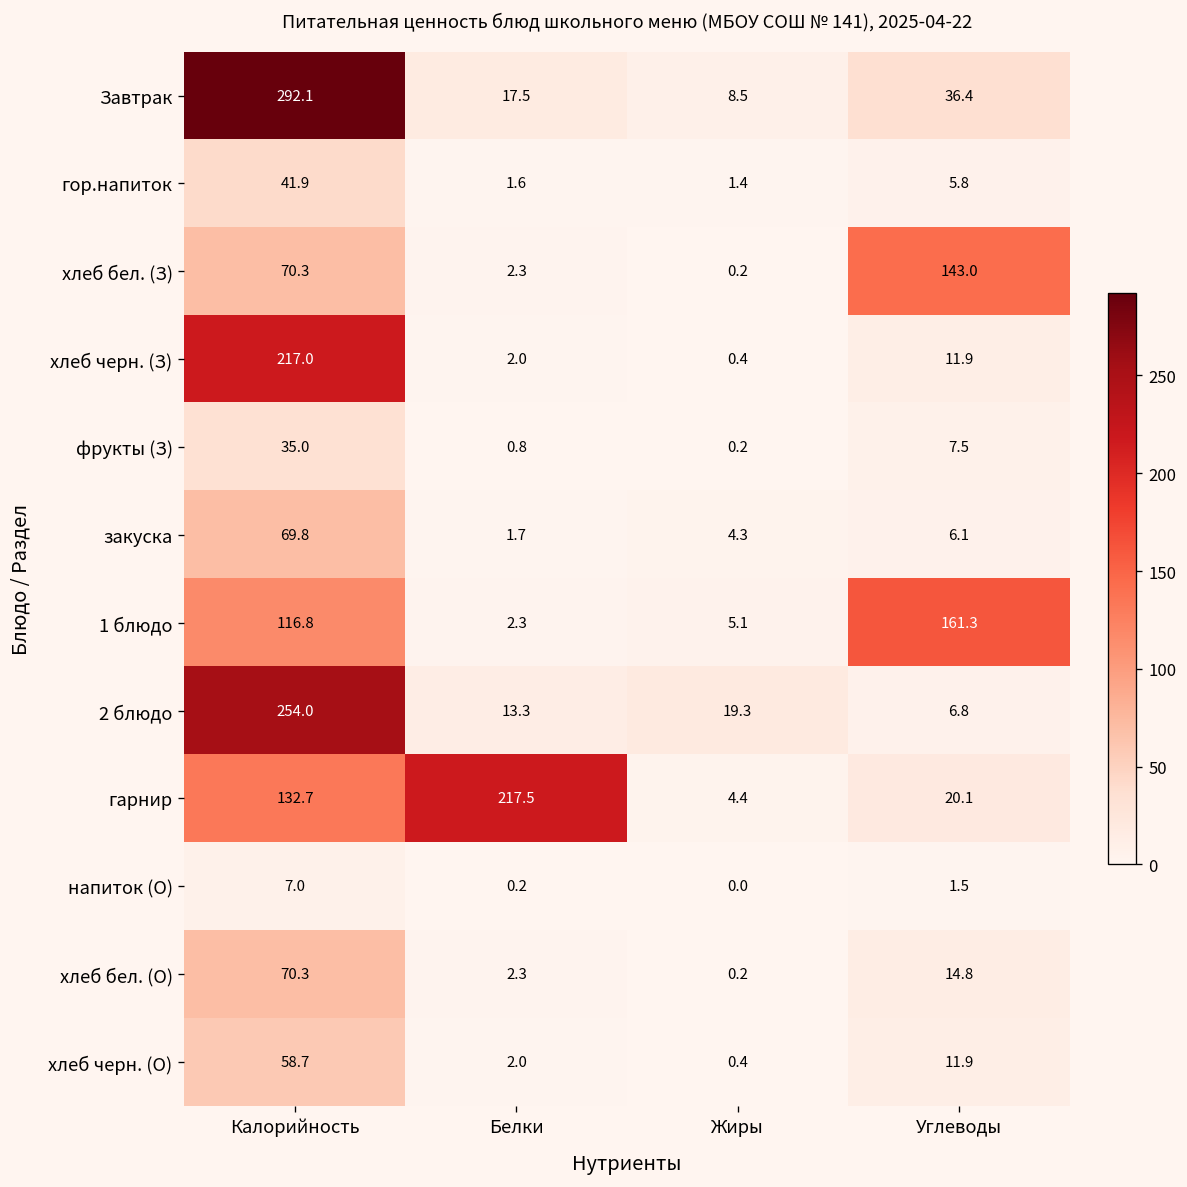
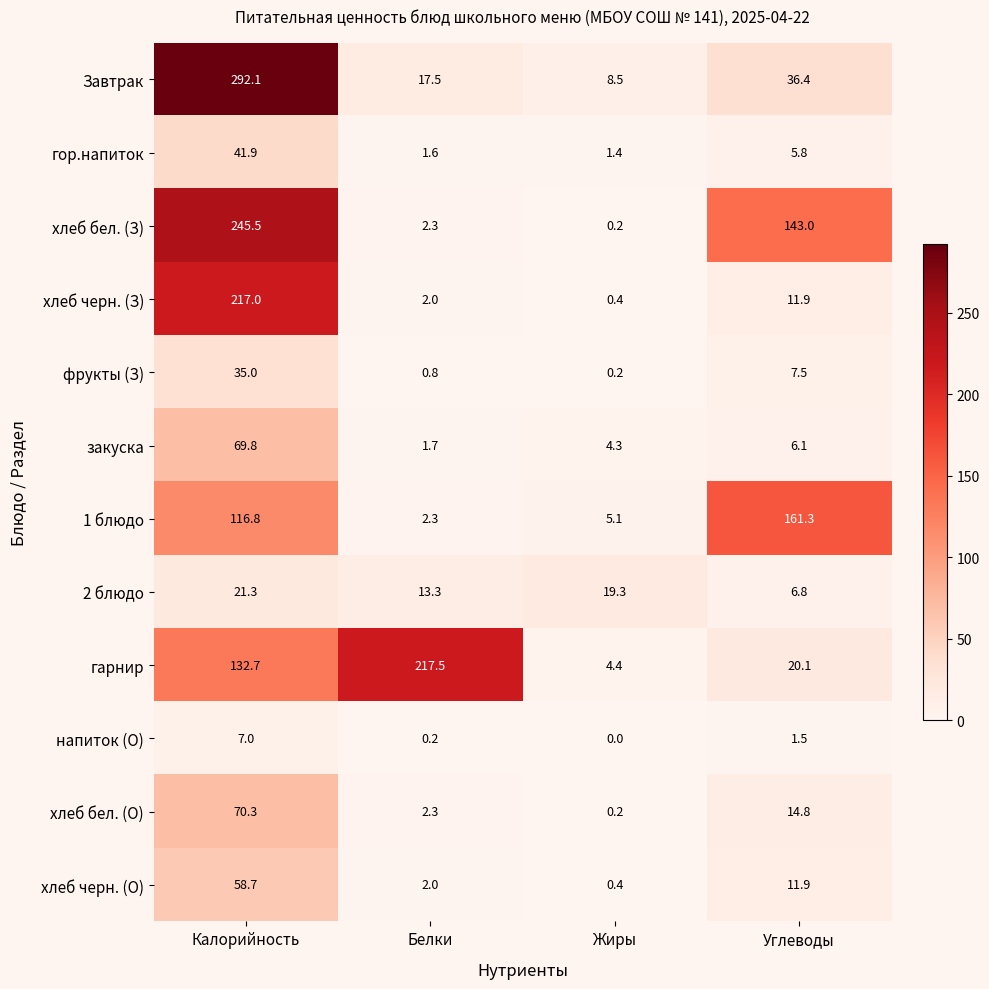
хлеб бел. (З), Калорийность: 70.3 -> 245.5
2 блюдо, Калорийность: 254.0 -> 21.3
